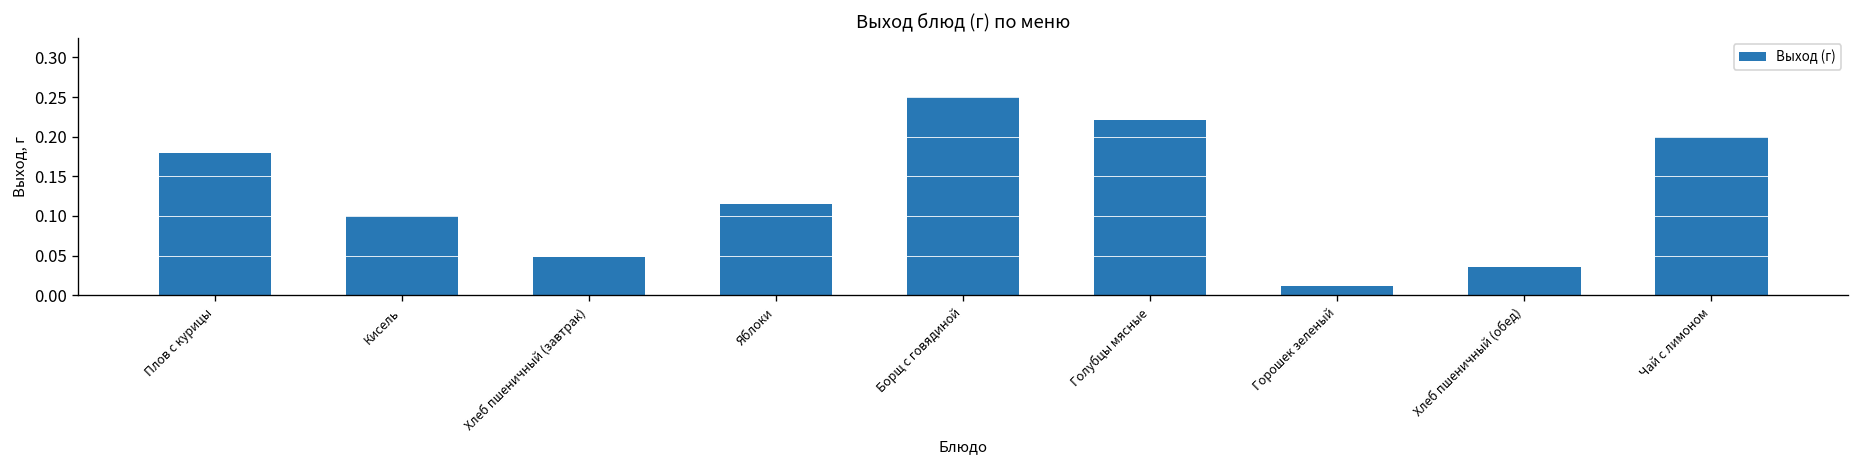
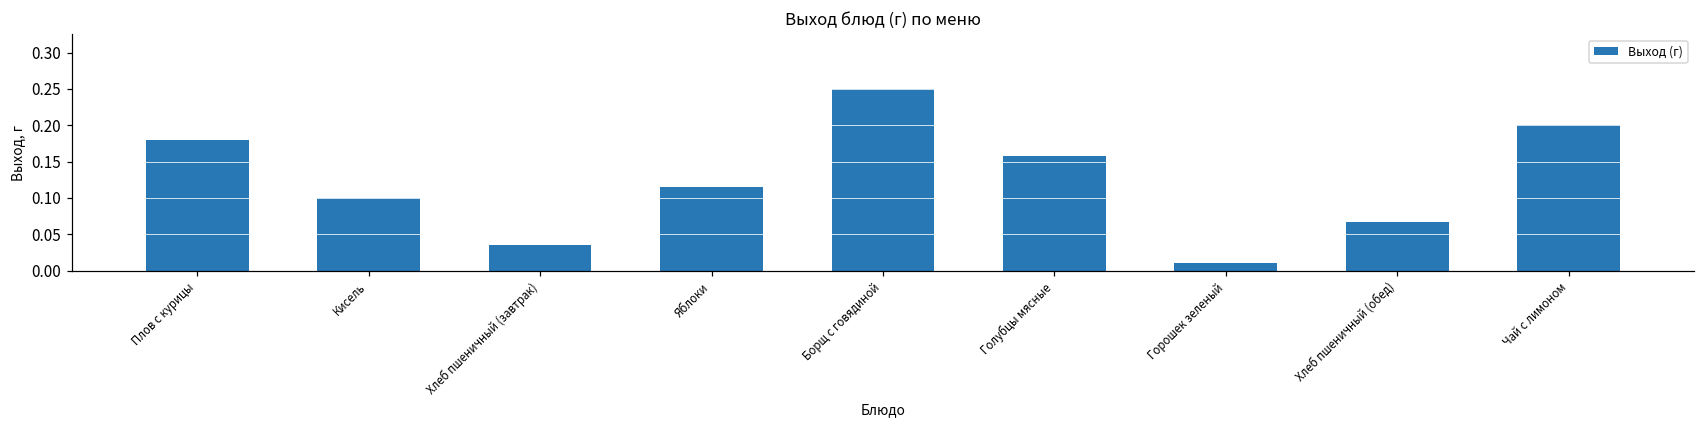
Хлеб пшеничный (завтрак): 0.05 -> 0.04
Голубцы мясные: 0.22 -> 0.16
Хлеб пшеничный (обед): 0.04 -> 0.07
